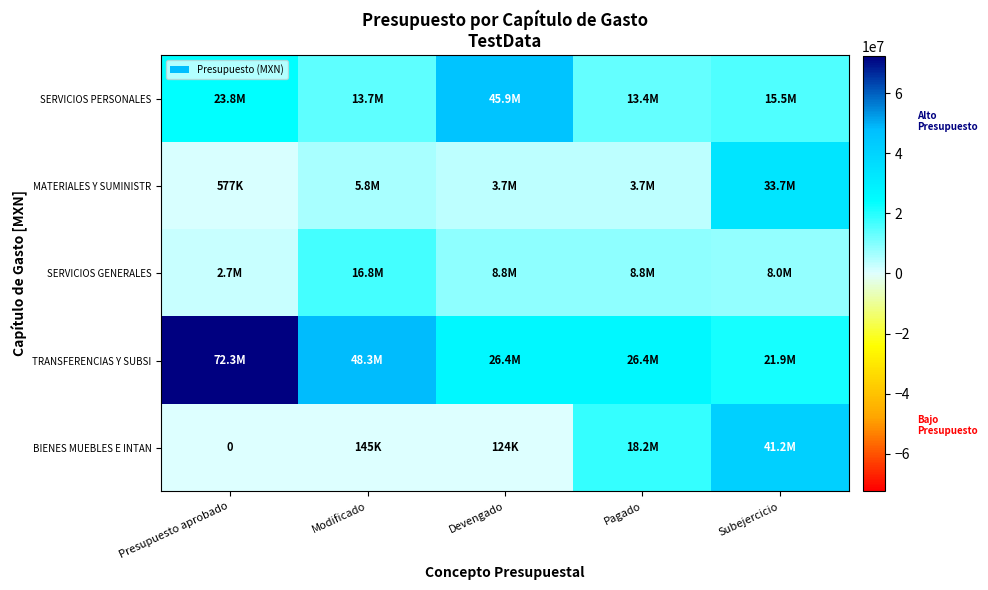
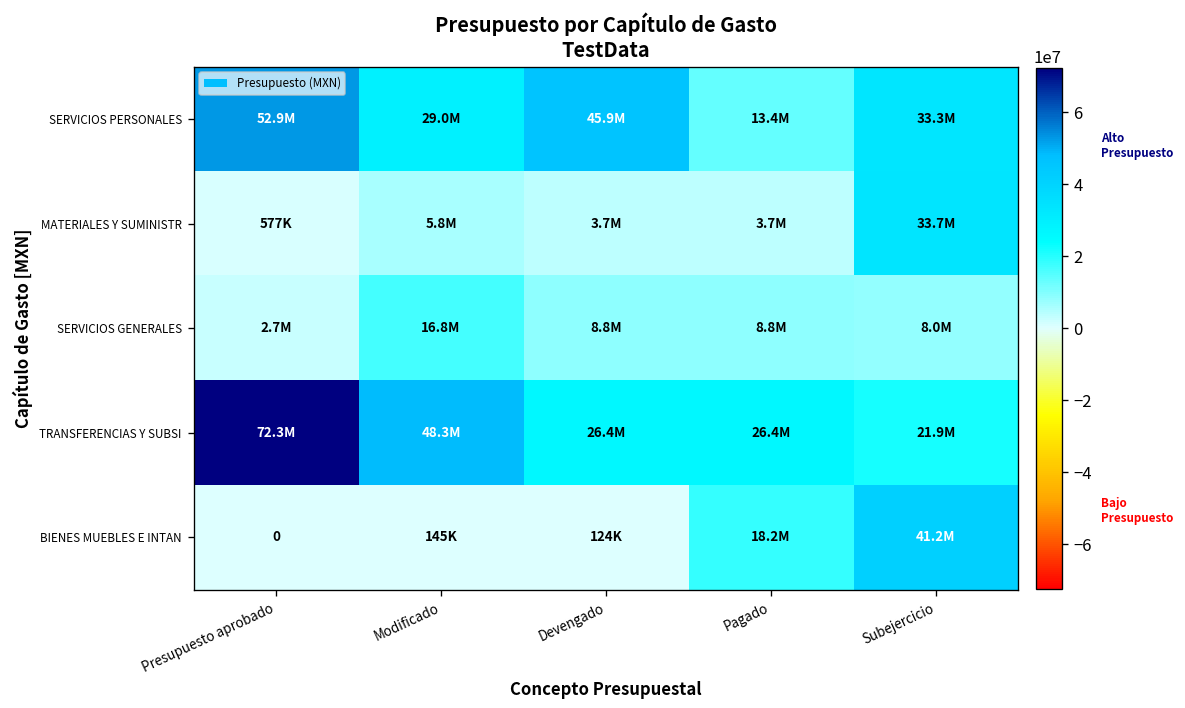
SERVICIOS PERSONALES, Presupuesto aprobado: 23.8M -> 52.9M
SERVICIOS PERSONALES, Modificado: 13.7M -> 29.0M
SERVICIOS PERSONALES, Subejercicio: 15.5M -> 33.3M
